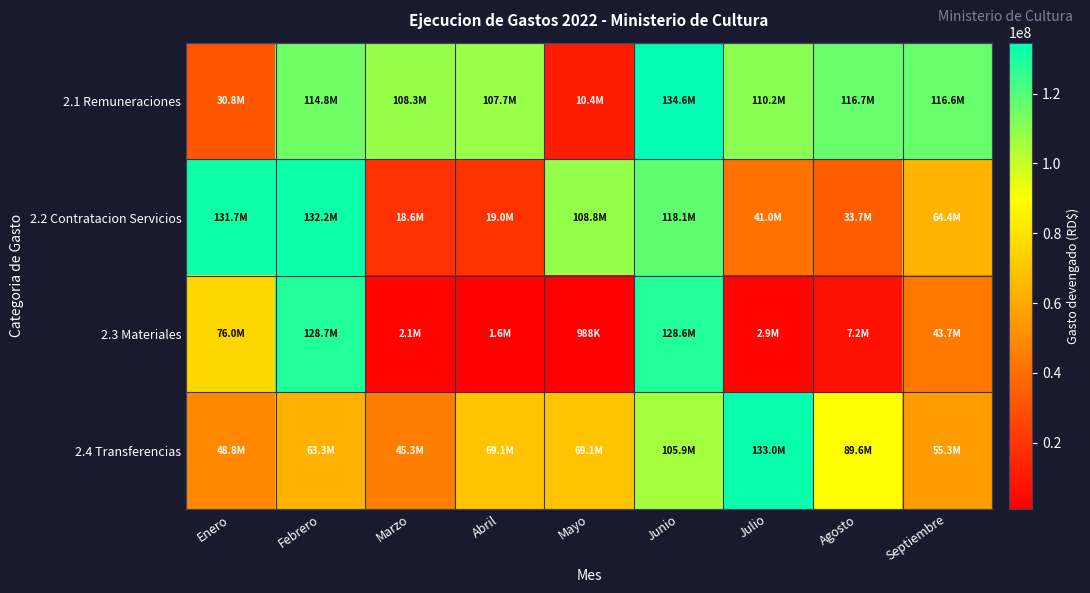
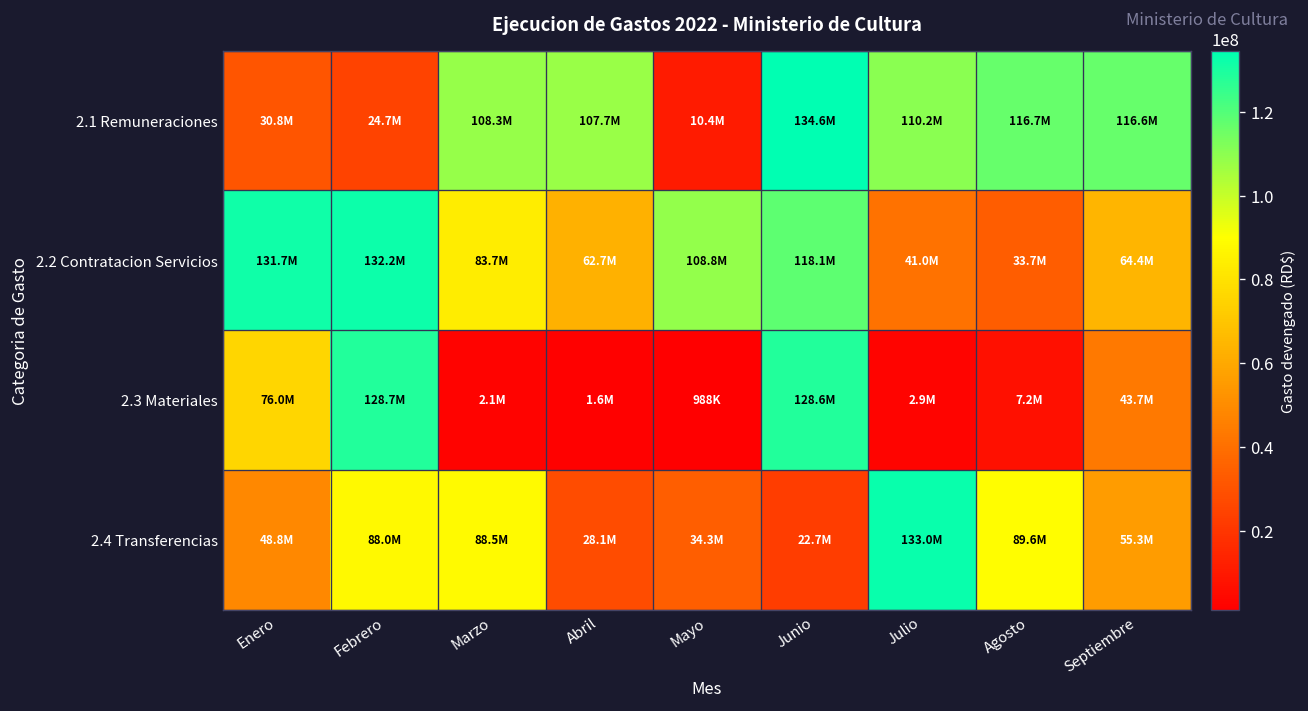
2.1 Remuneraciones, Febrero: 114.8M -> 24.7M
2.2 Contratacion Servicios, Marzo: 18.6M -> 83.7M
2.2 Contratacion Servicios, Abril: 19.0M -> 62.7M
2.4 Transferencias, Febrero: 63.3M -> 88.0M
2.4 Transferencias, Marzo: 45.3M -> 88.5M
2.4 Transferencias, Abril: 69.1M -> 28.1M
2.4 Transferencias, Mayo: 69.1M -> 34.3M
2.4 Transferencias, Junio: 105.9M -> 22.7M
